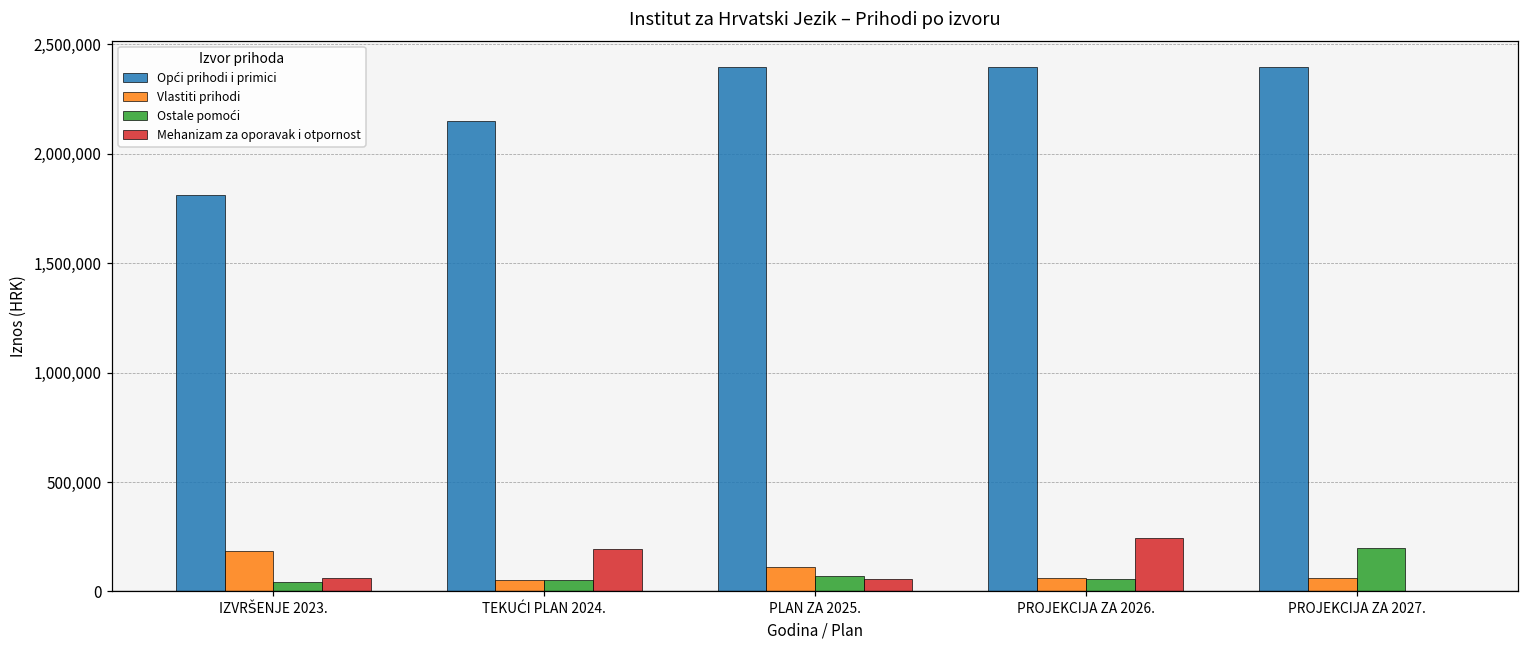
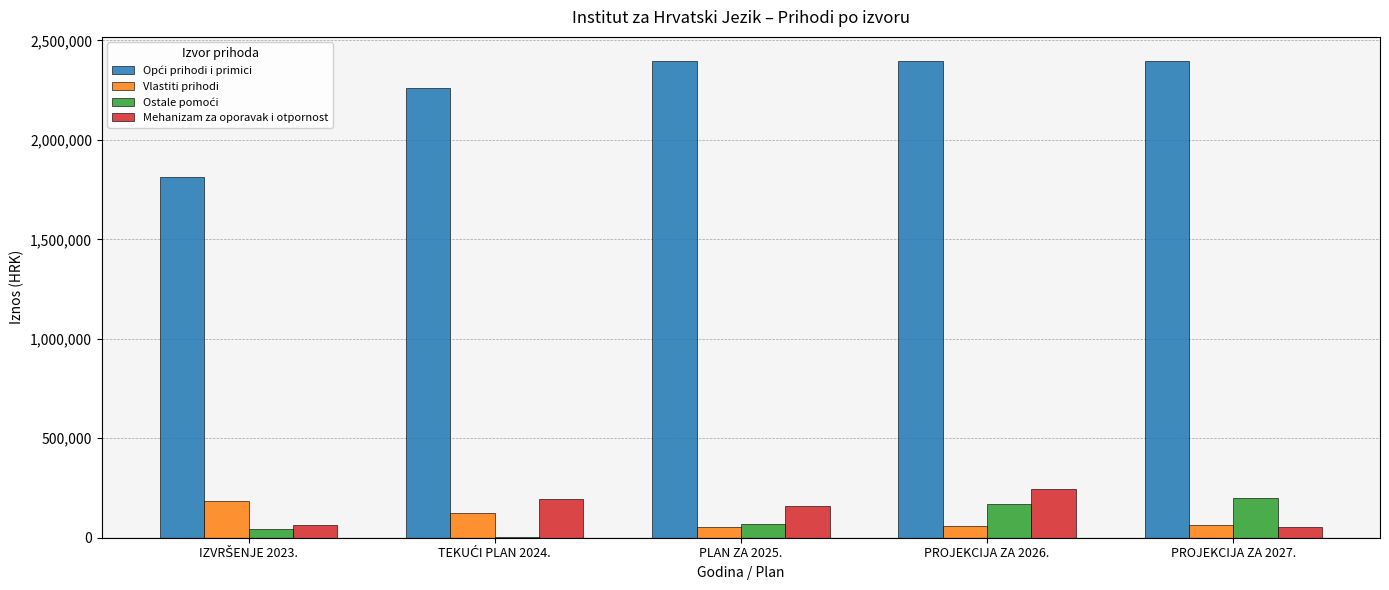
Opći prihodi i primici, TEKUĆI PLAN 2024.: 2,150,000 -> 2,260,000
Vlastiti prihodi, TEKUĆI PLAN 2024.: 50,000 -> 120,000
Ostale pomoći, TEKUĆI PLAN 2024.: 50,000 -> 0
Vlastiti prihodi, PLAN ZA 2025.: 110,000 -> 60,000
Mehanizam za oporavak i otpornost, PLAN ZA 2025.: 60,000 -> 160,000
Ostale pomoći, PROJEKCIJA ZA 2026.: 60,000 -> 170,000
Mehanizam za oporavak i otpornost, PROJEKCIJA ZA 2027.: 0 -> 60,000
